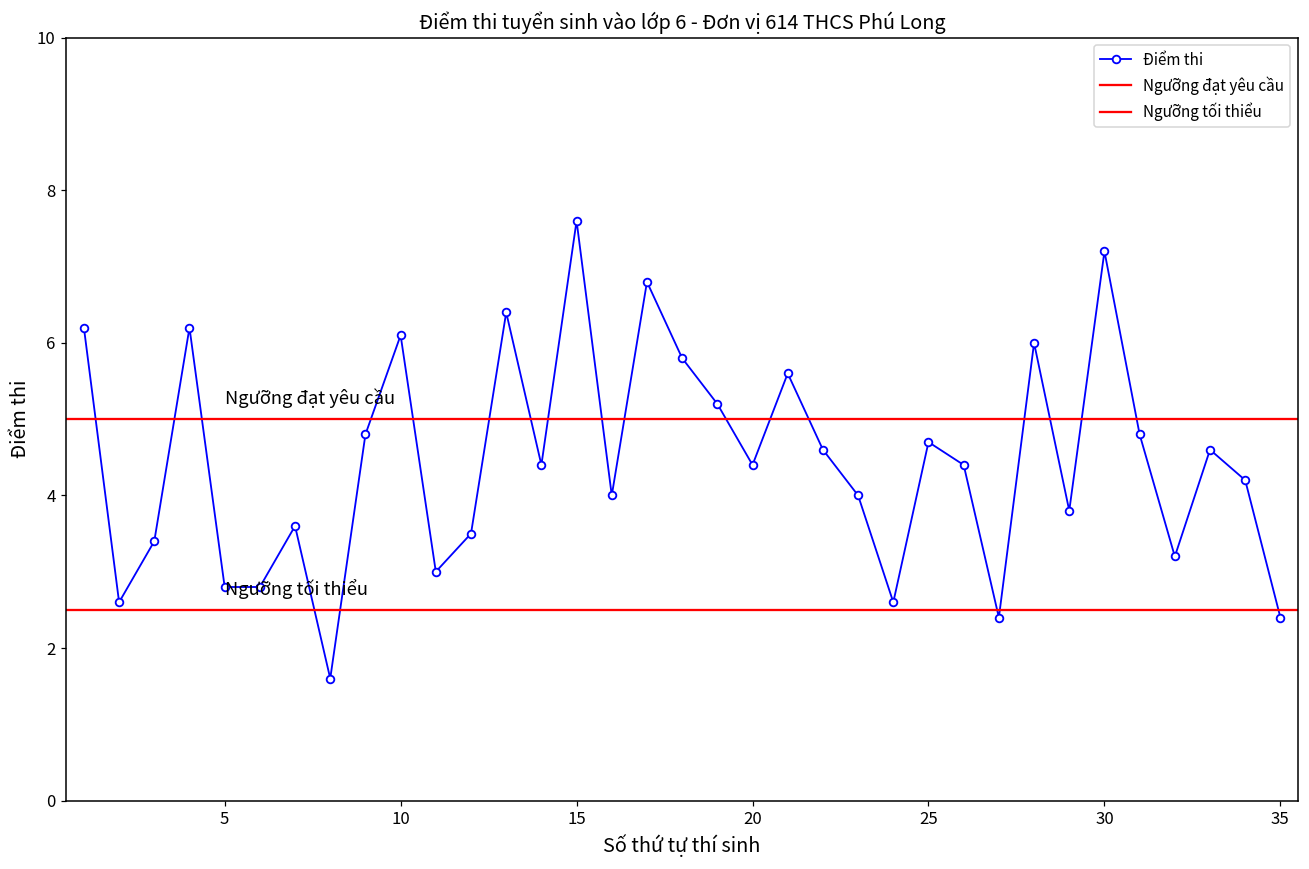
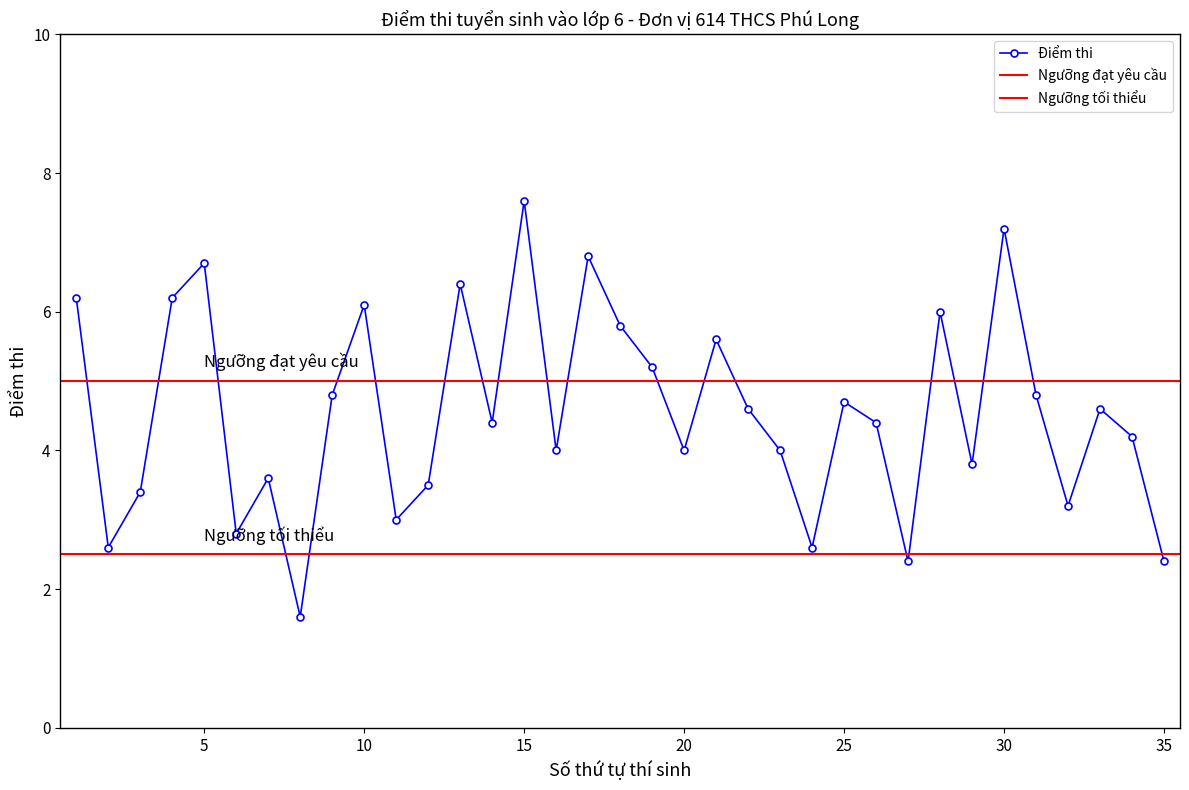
5: 2.8 -> 6.7
20: 4.4 -> 4.0
